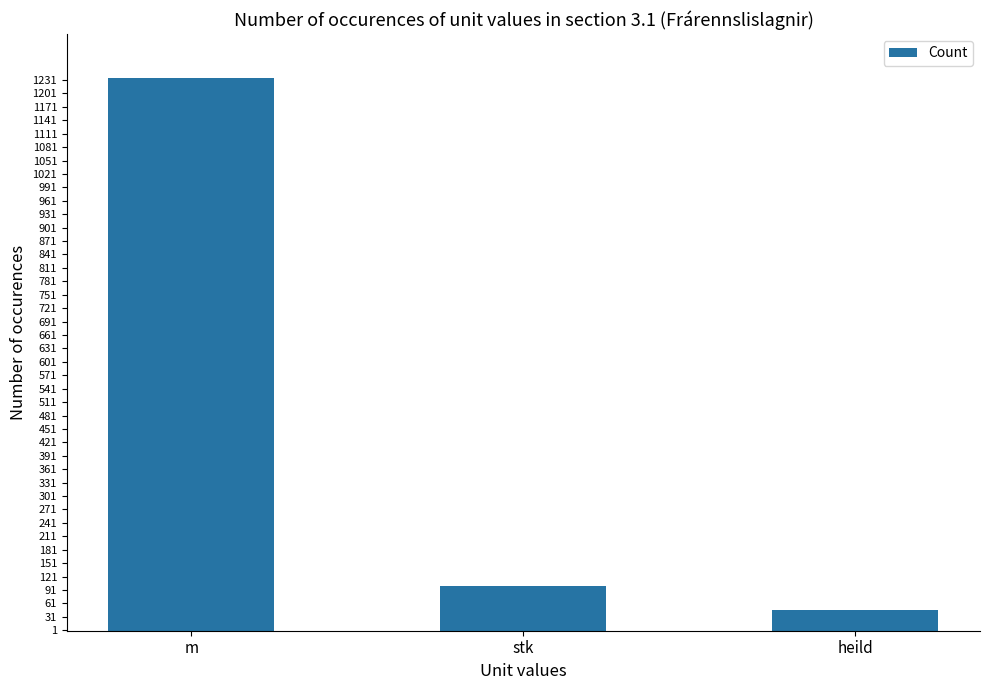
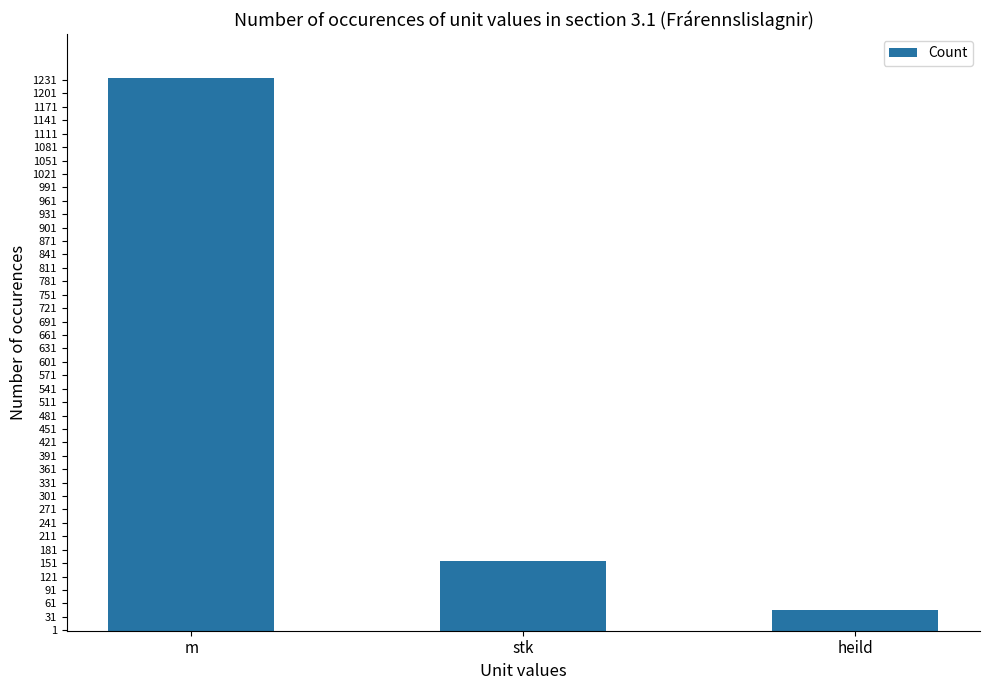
stk: 100 -> 160
